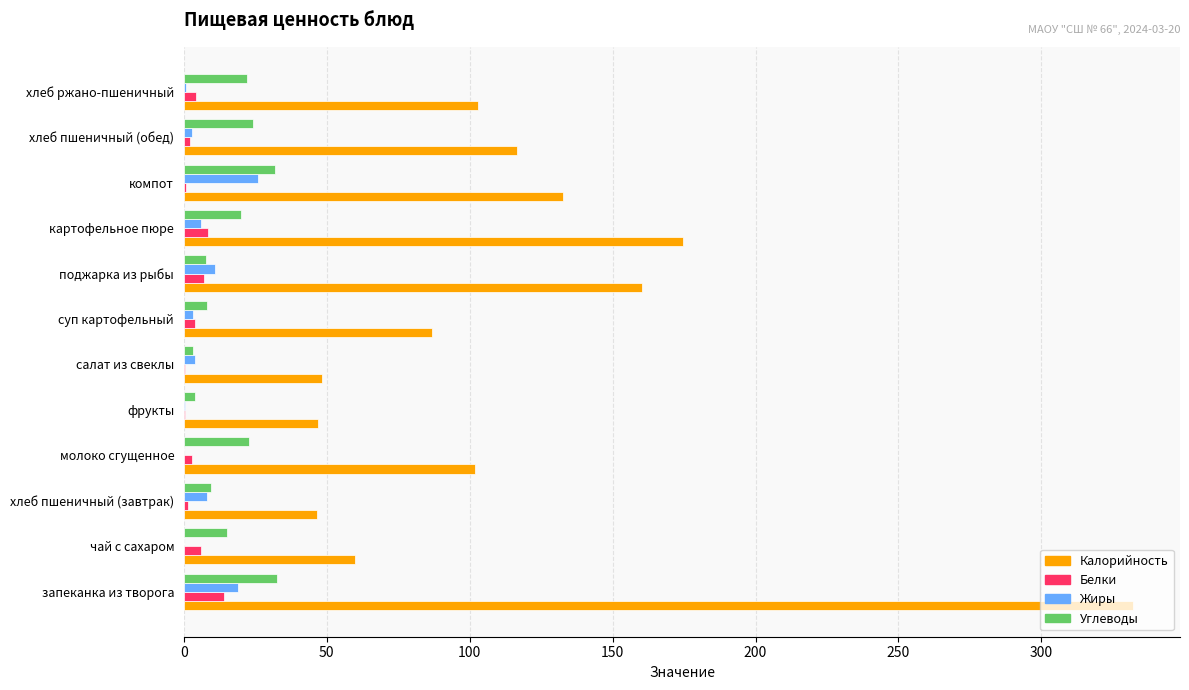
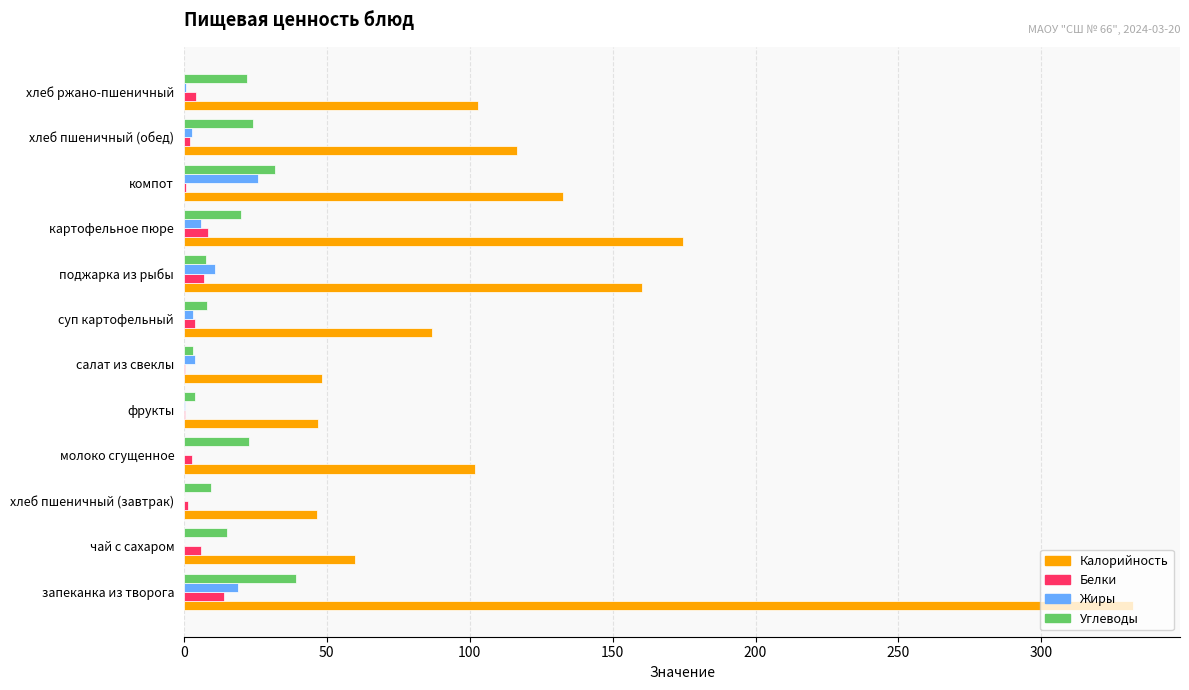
Жиры, хлеб пшеничный (завтрак): 8 -> 0
Углеводы, запеканка из творога: 33 -> 39
